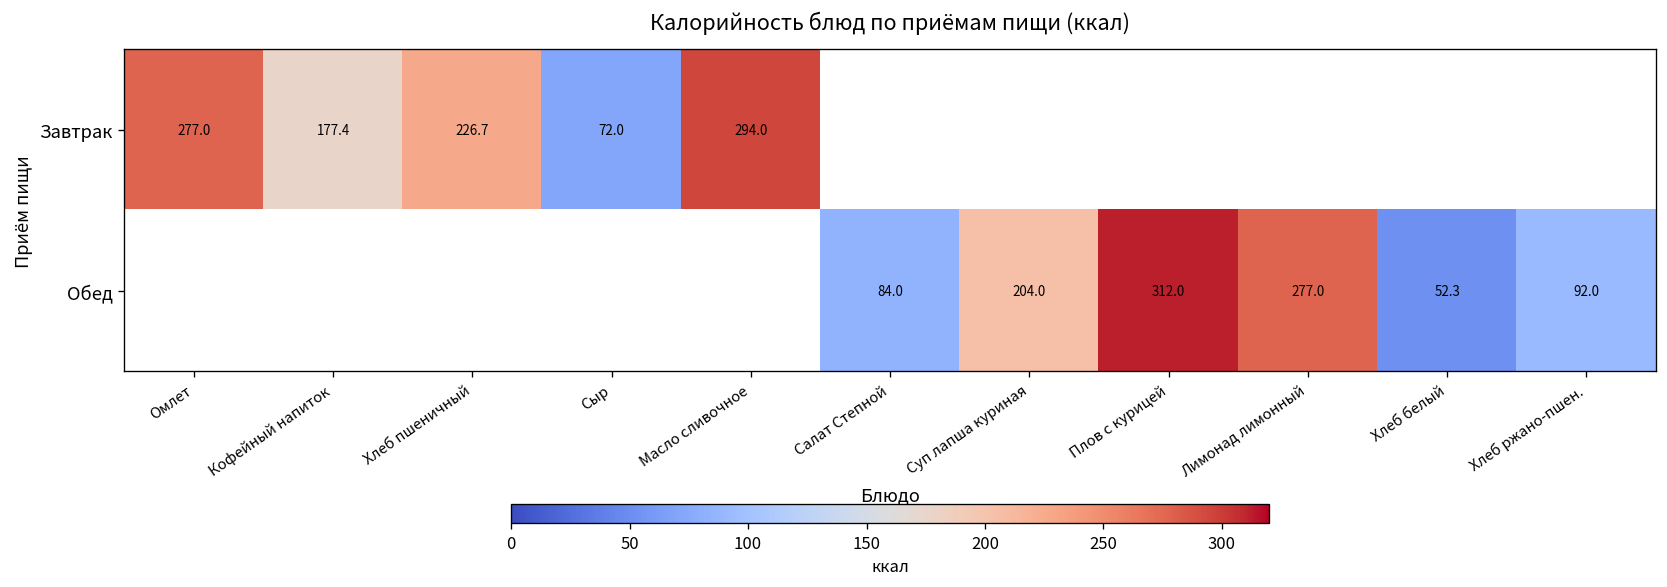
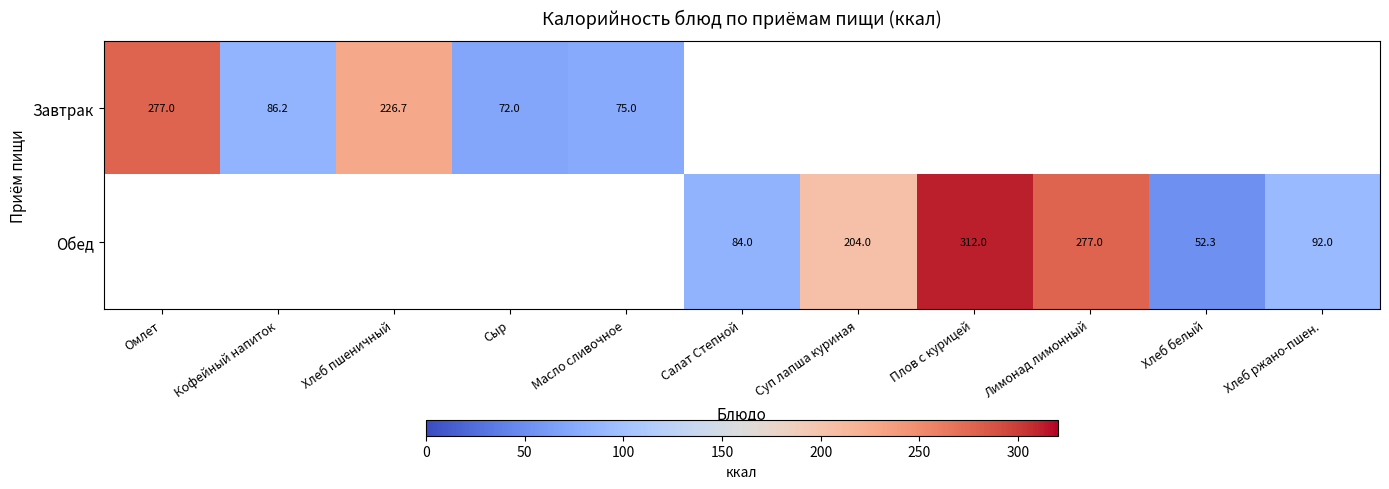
Завтрак, Кофейный напиток: 177.4 -> 86.2
Завтрак, Масло сливочное: 294.0 -> 75.0
